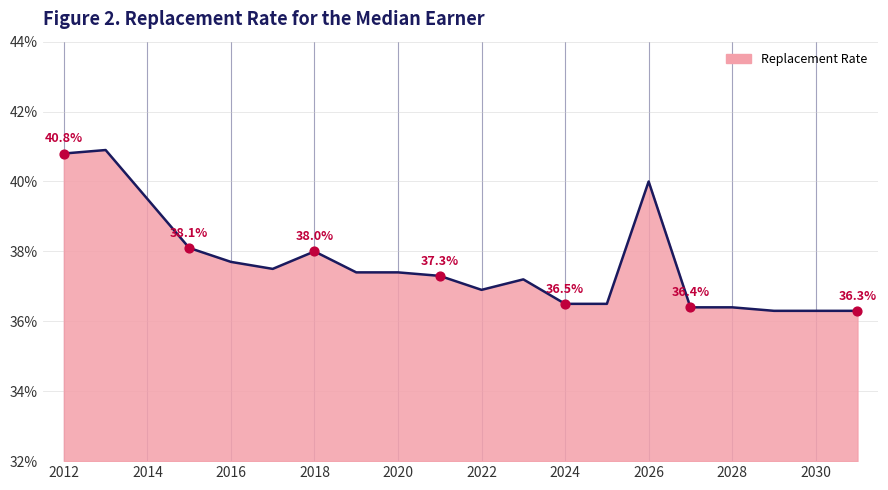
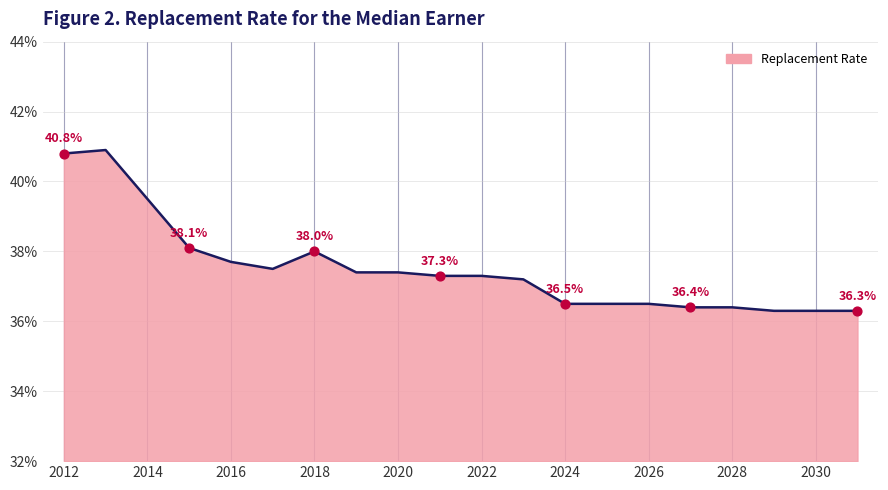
Replacement Rate, 2022: 36.9% -> 37.3%
Replacement Rate, 2026: 40.0% -> 36.5%
